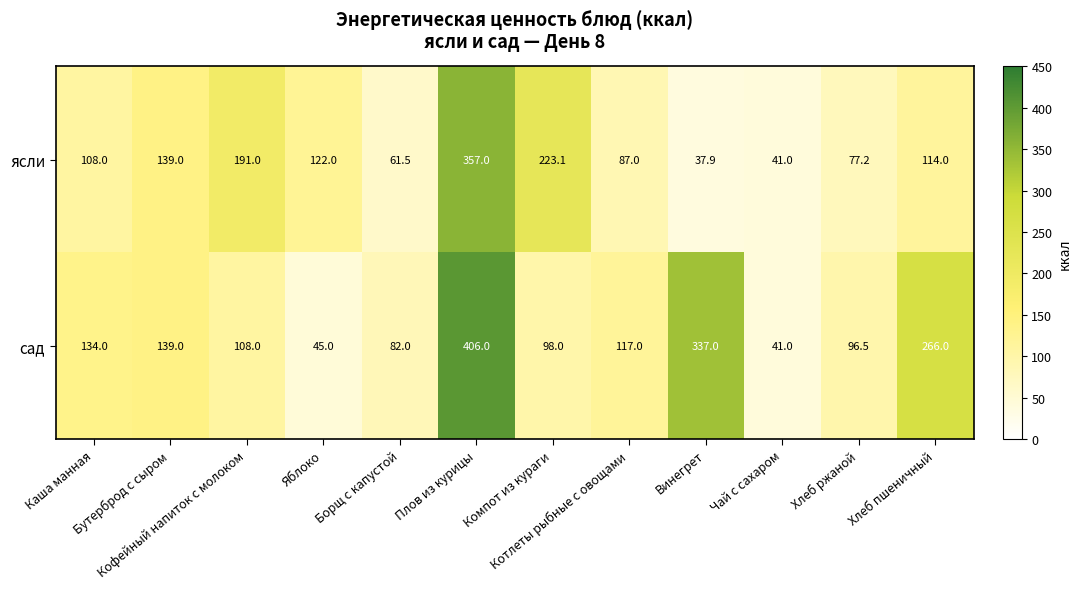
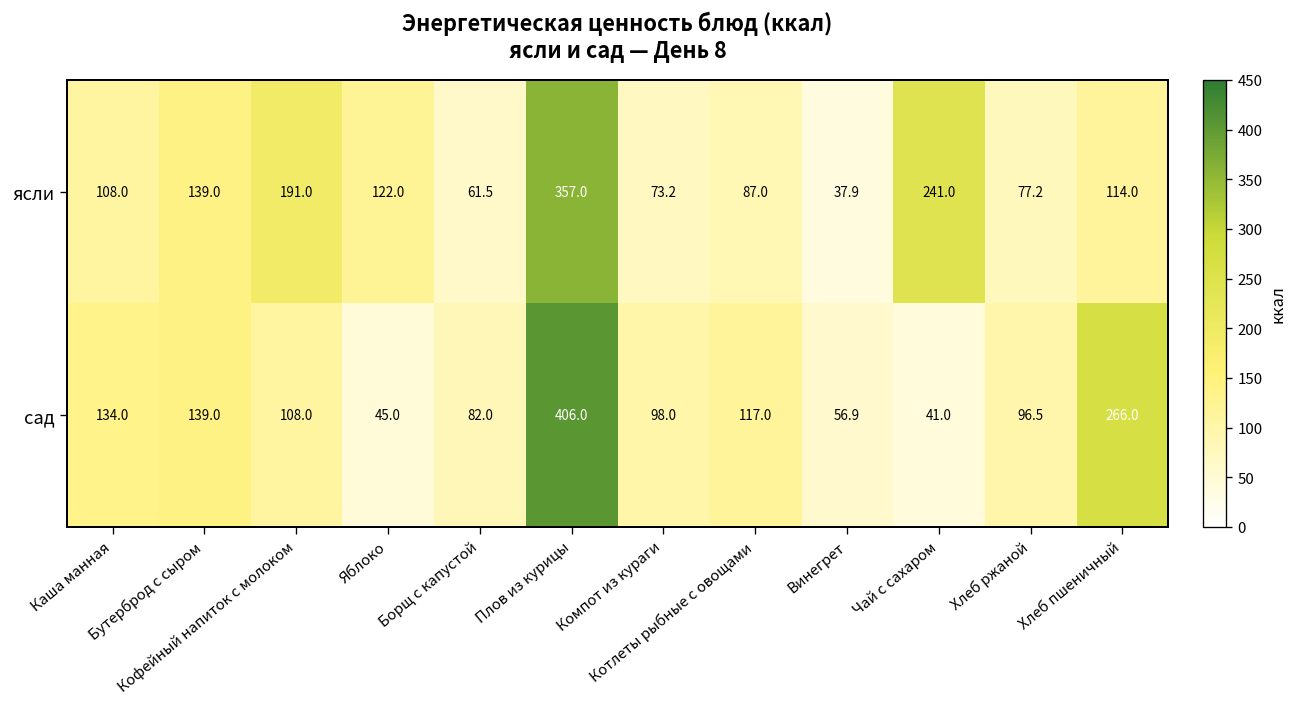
ясли, Компот из кураги: 223.1 -> 73.2
ясли, Чай с сахаром: 41.0 -> 241.0
сад, Винегрет: 337.0 -> 56.9
